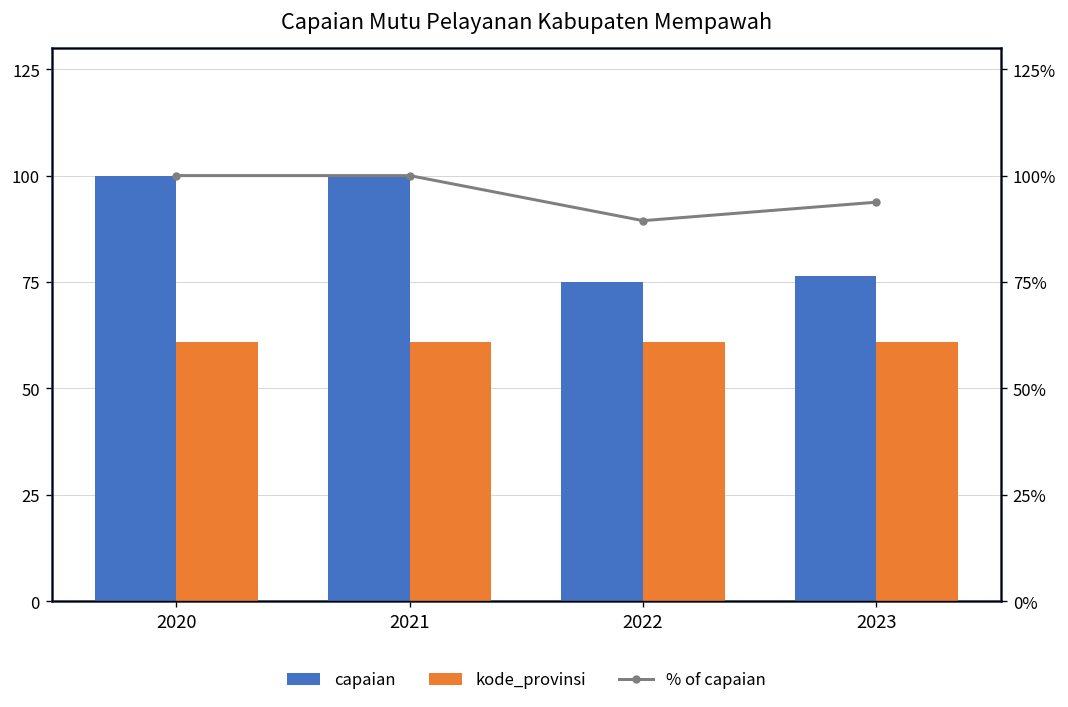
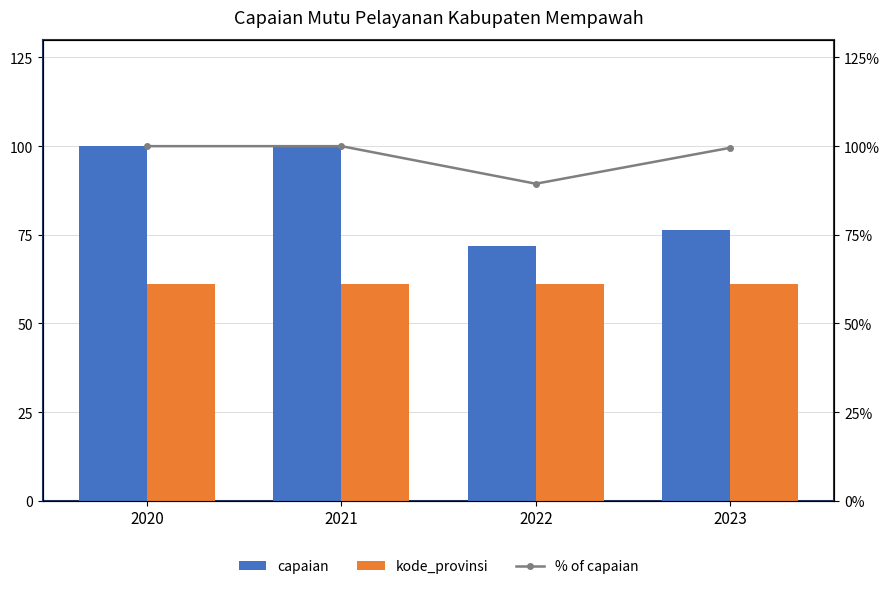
capaian, 2022: 75 -> 72
% of capaian, 2023: 94% -> 100%
